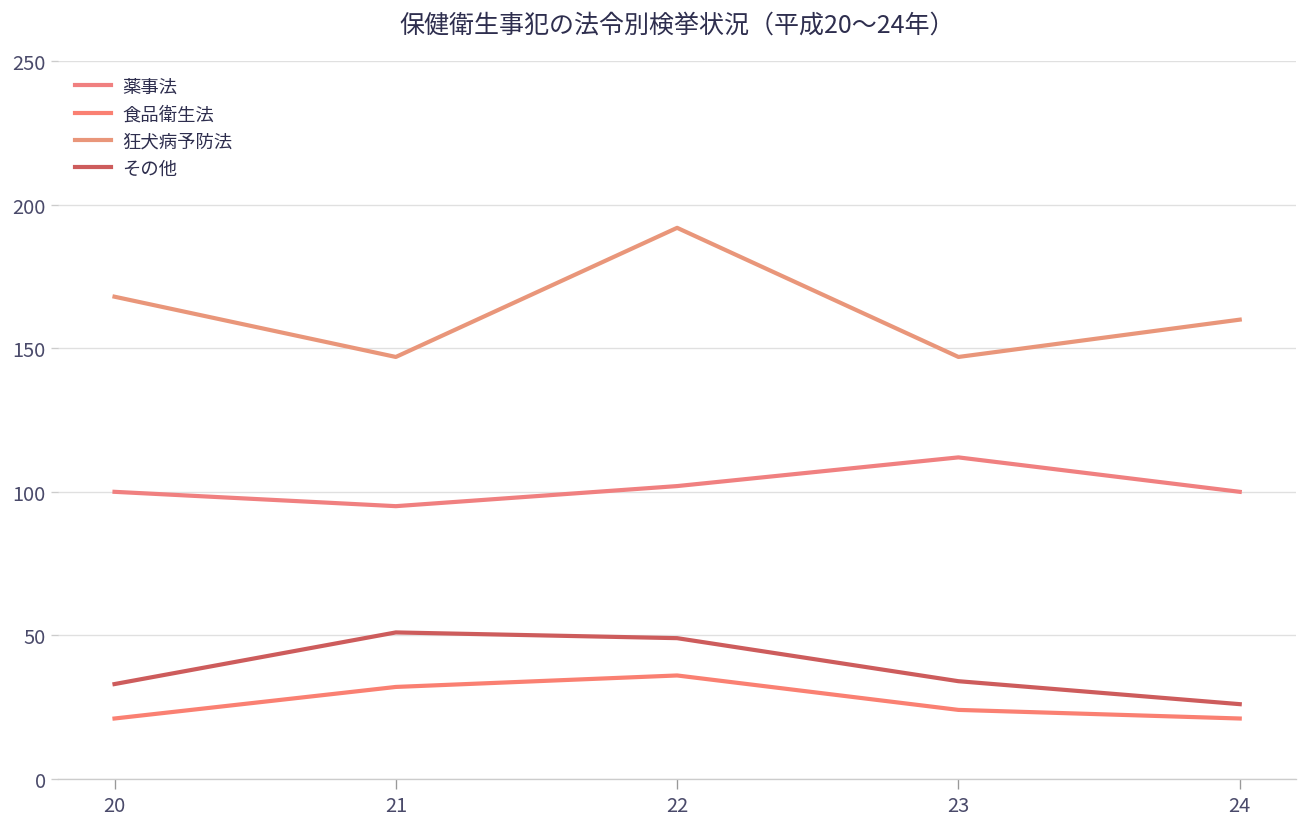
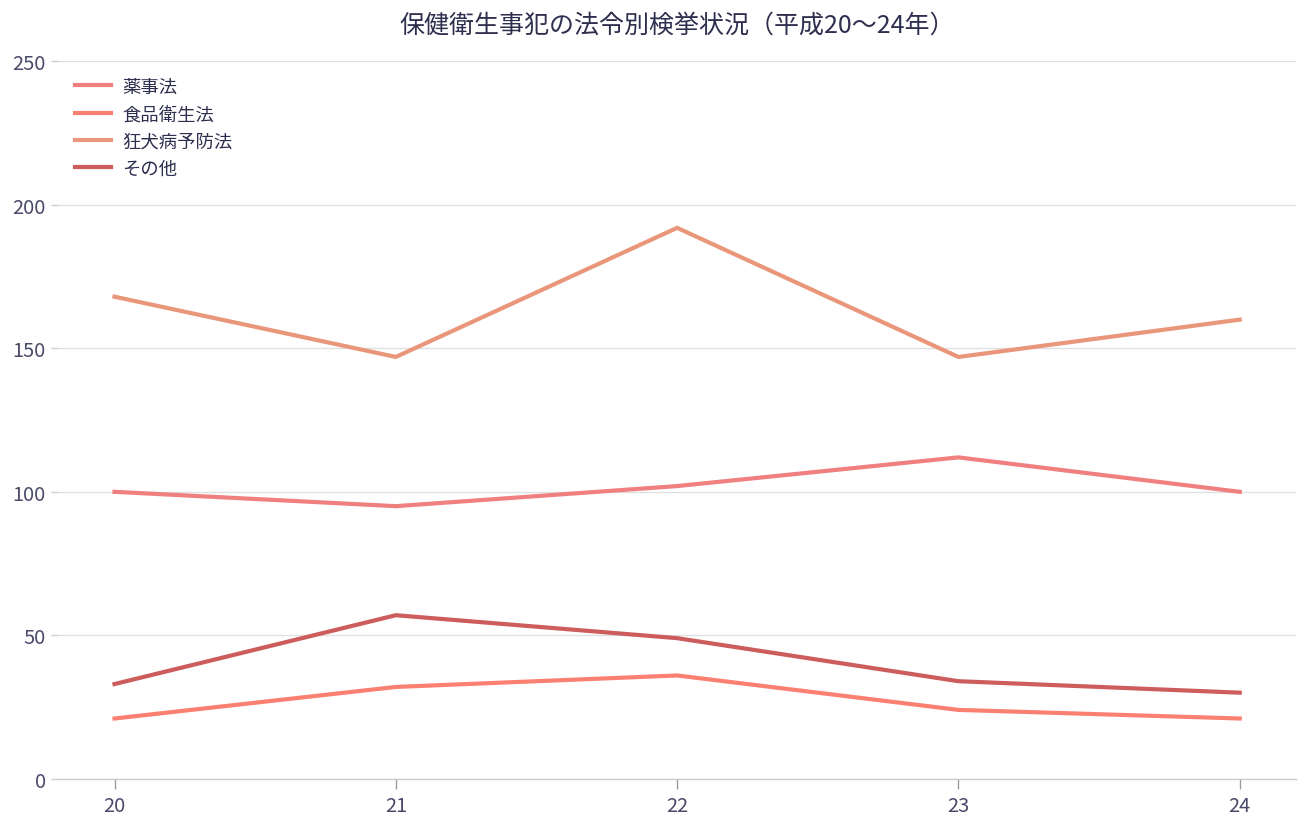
その他, 21: 51 -> 57
その他, 24: 26 -> 30
